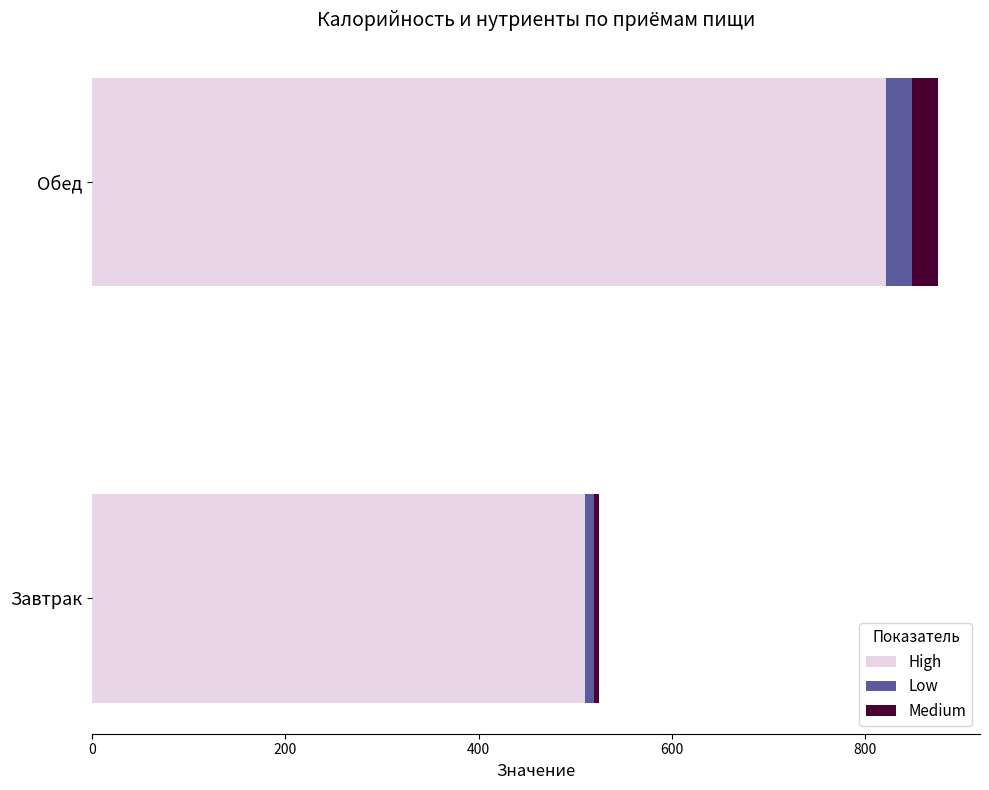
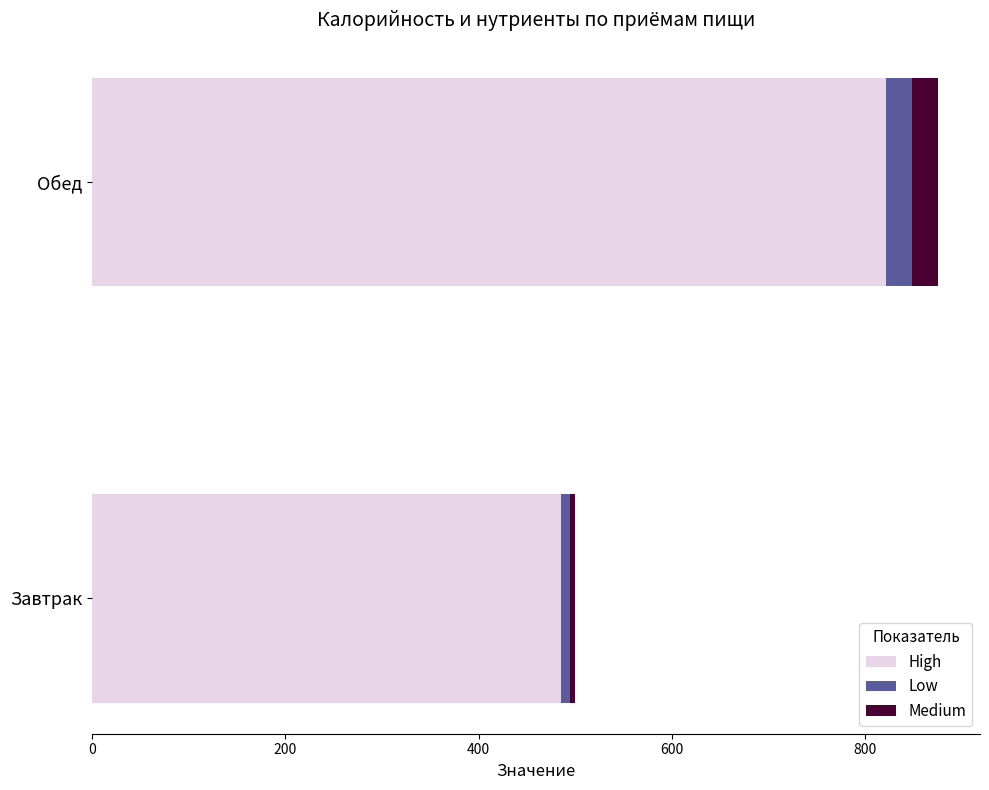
High, Завтрак: 510 -> 490
